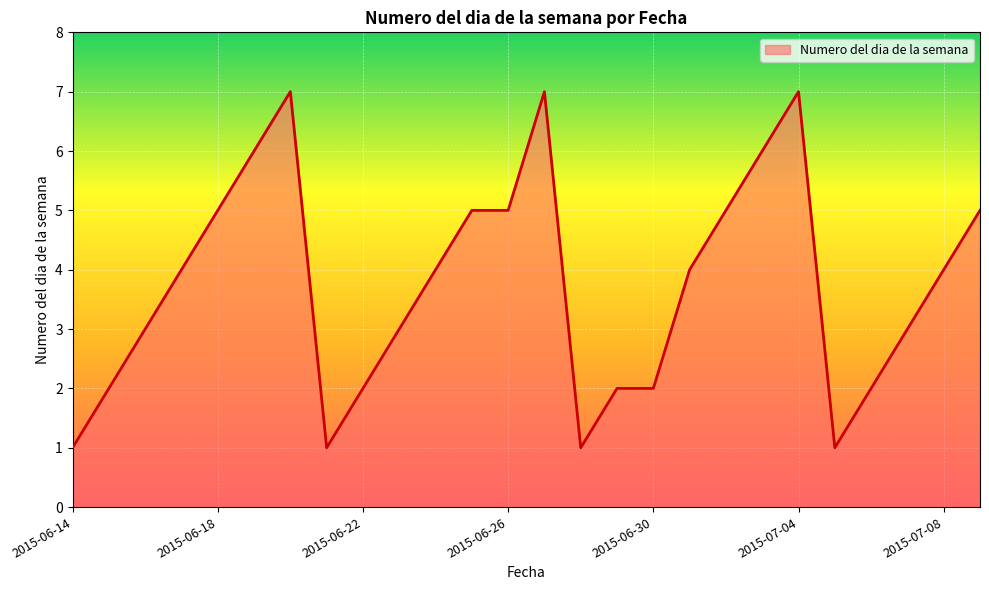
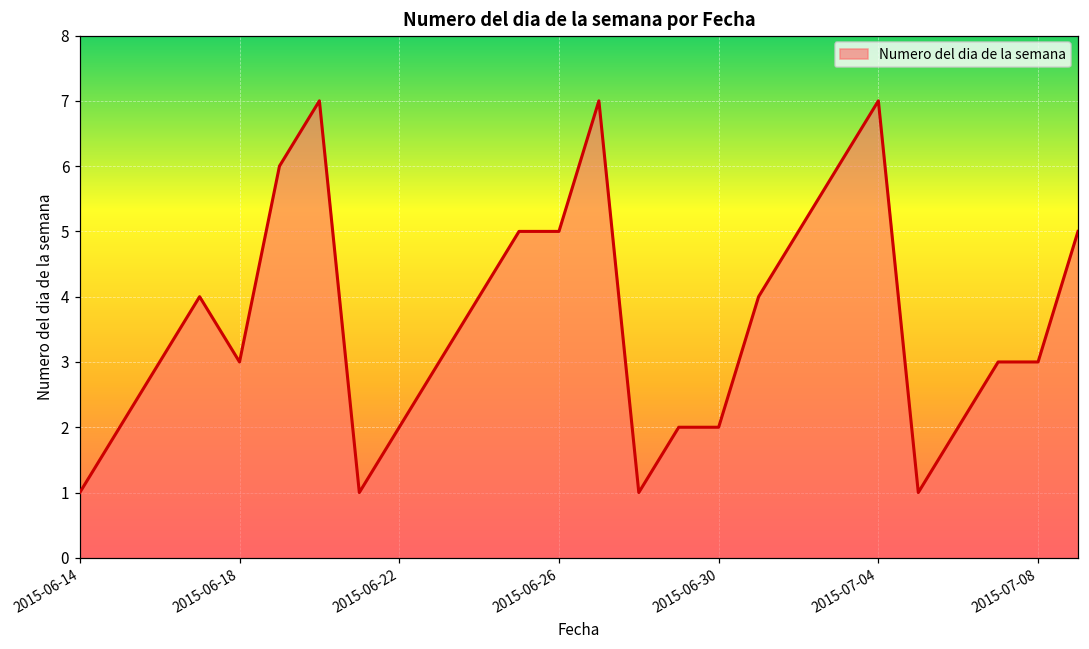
2015-06-18: 5 -> 3
2015-07-08: 4 -> 3
